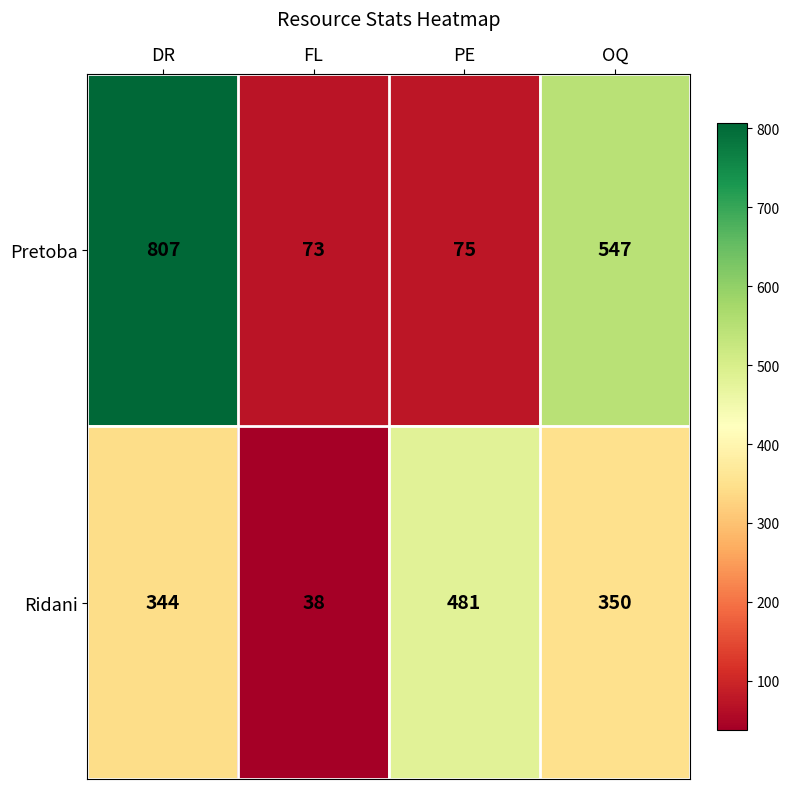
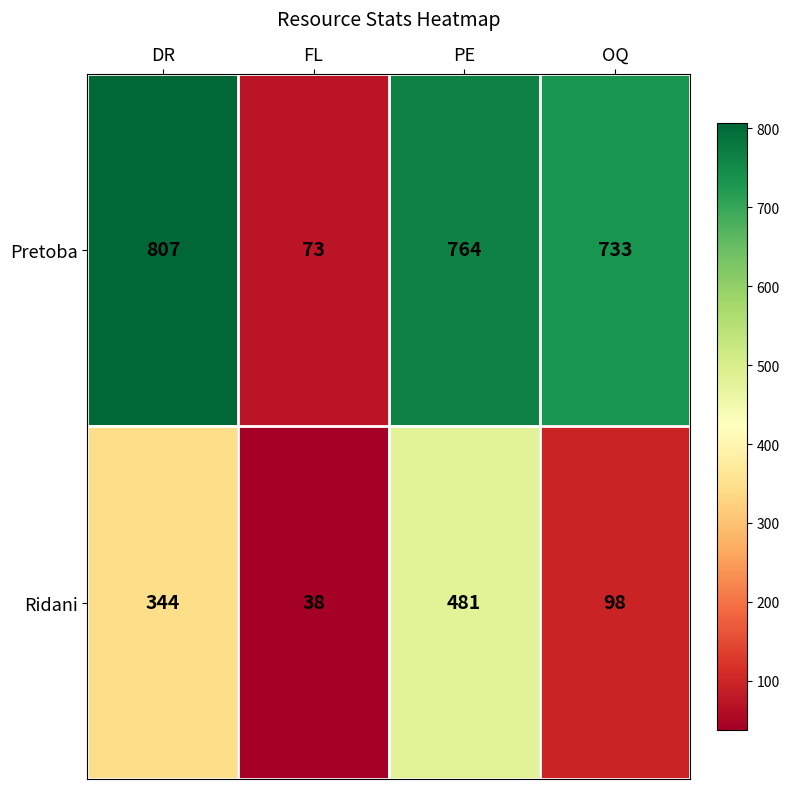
Pretoba, PE: 75 -> 764
Pretoba, OQ: 547 -> 733
Ridani, OQ: 350 -> 98
